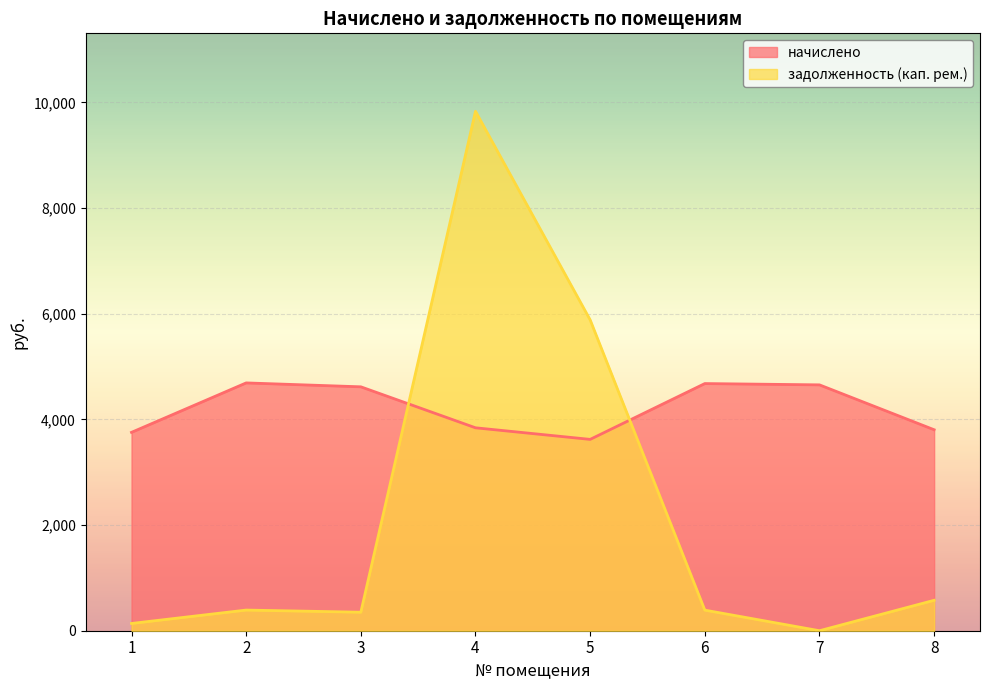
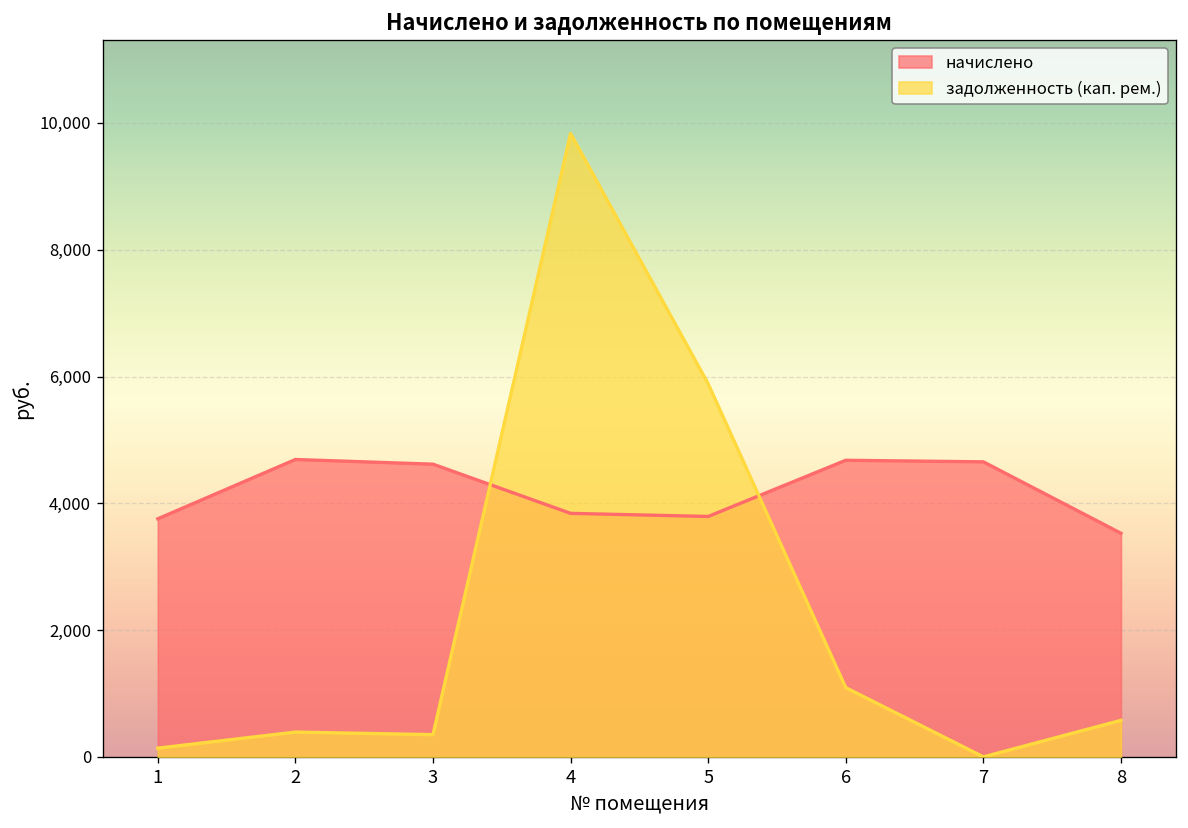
начислено, 5: 3,600 -> 3,800
задолженность (кап. рем.), 6: 400 -> 1,100
начислено, 8: 3,800 -> 3,500
